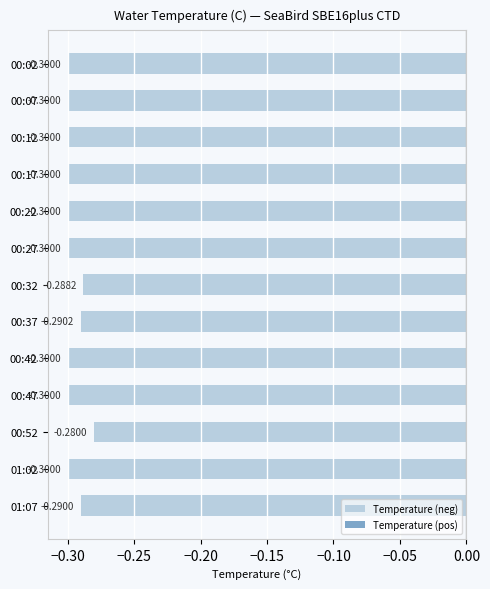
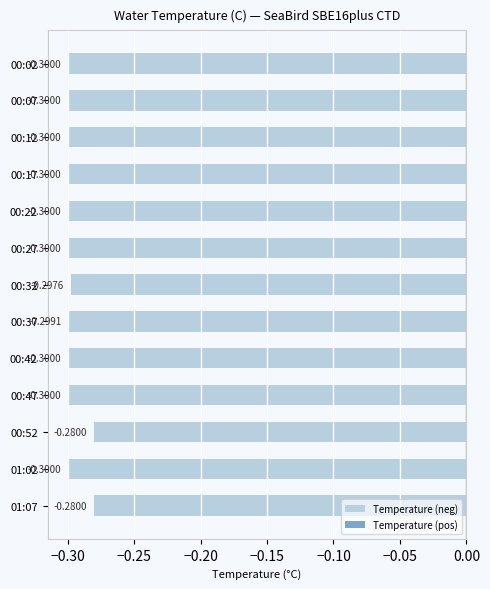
Temperature (neg), 00:32: -0.2882 -> -0.2976
Temperature (neg), 00:37: -0.2902 -> -0.2991
Temperature (neg), 01:07: -0.2900 -> -0.2800
